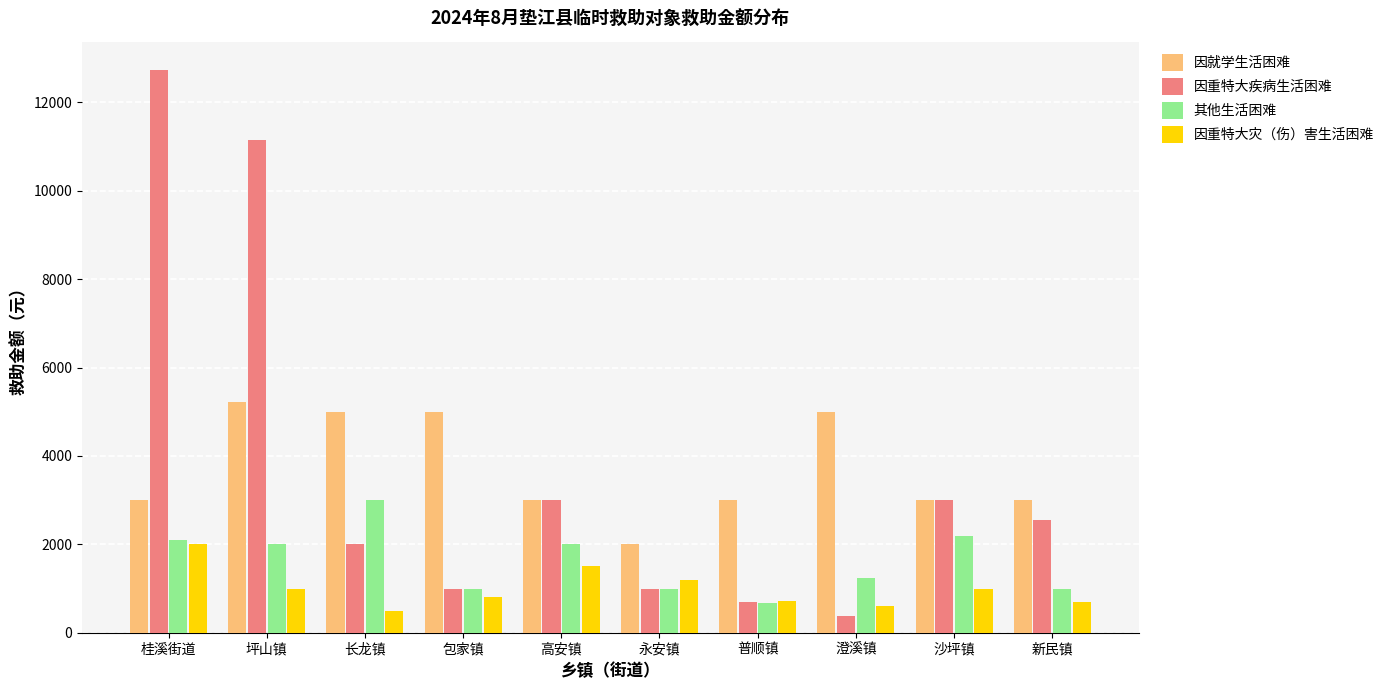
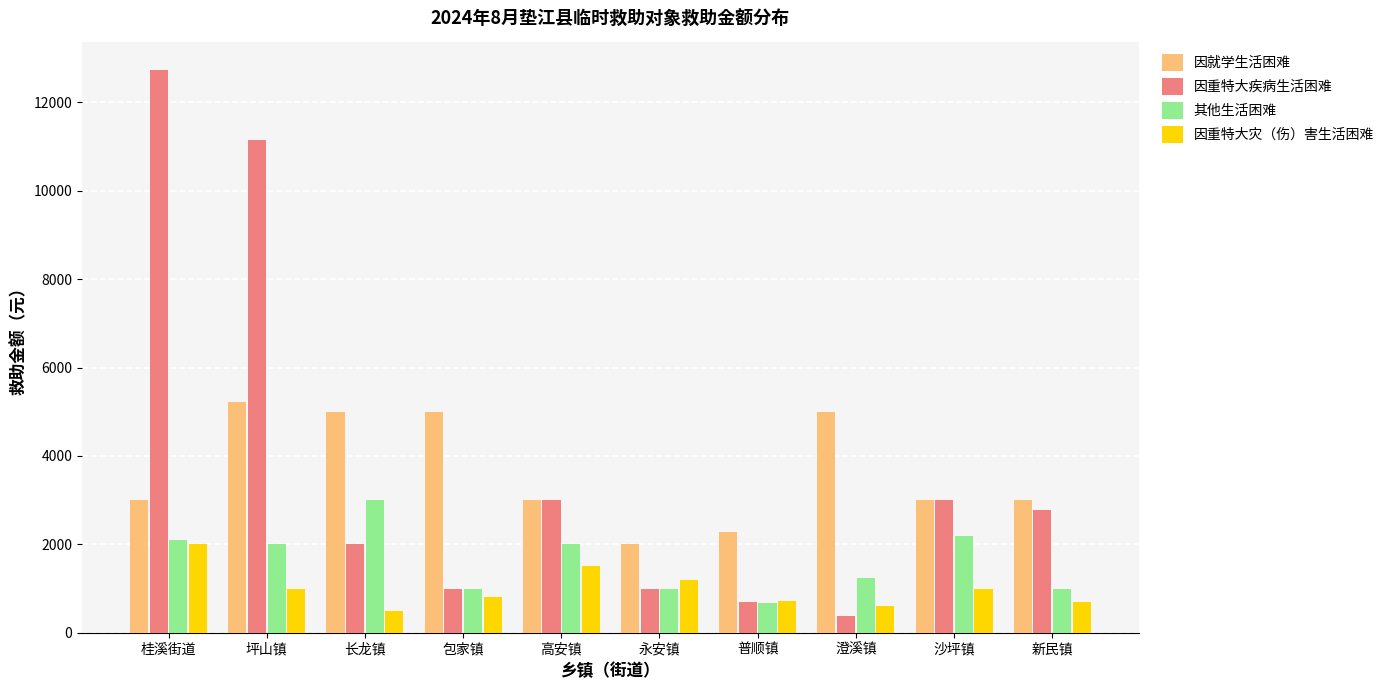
因就学生活困难, 普顺镇: 3000 -> 2300
因重特大疾病生活困难, 新民镇: 2600 -> 2800
